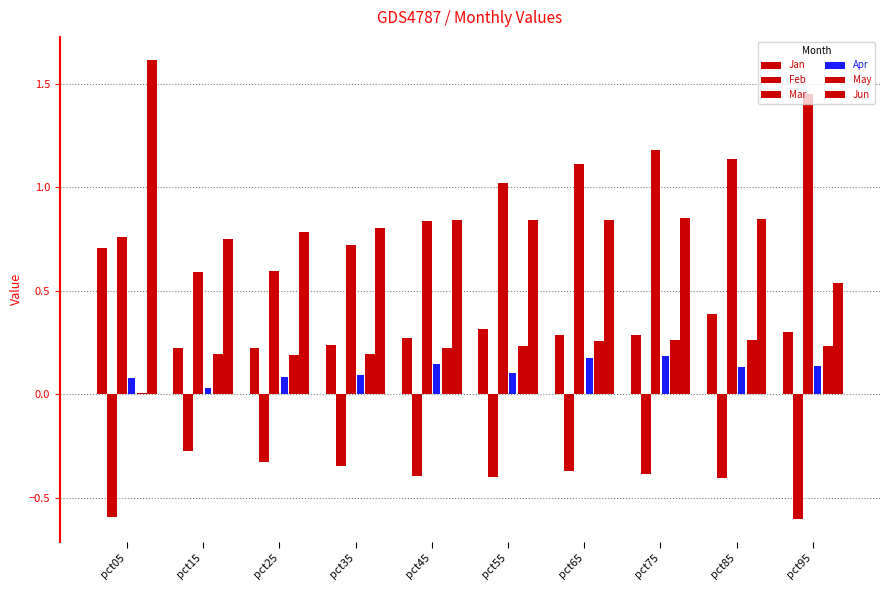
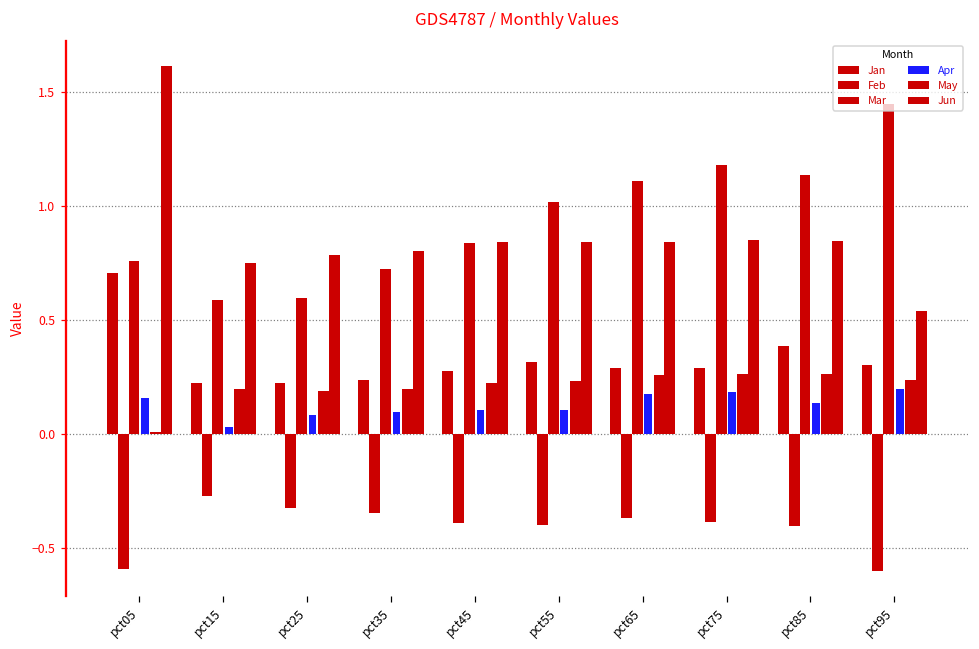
Apr, pct05: 0.08 -> 0.16
Apr, pct45: 0.15 -> 0.10
Apr, pct95: 0.14 -> 0.20
